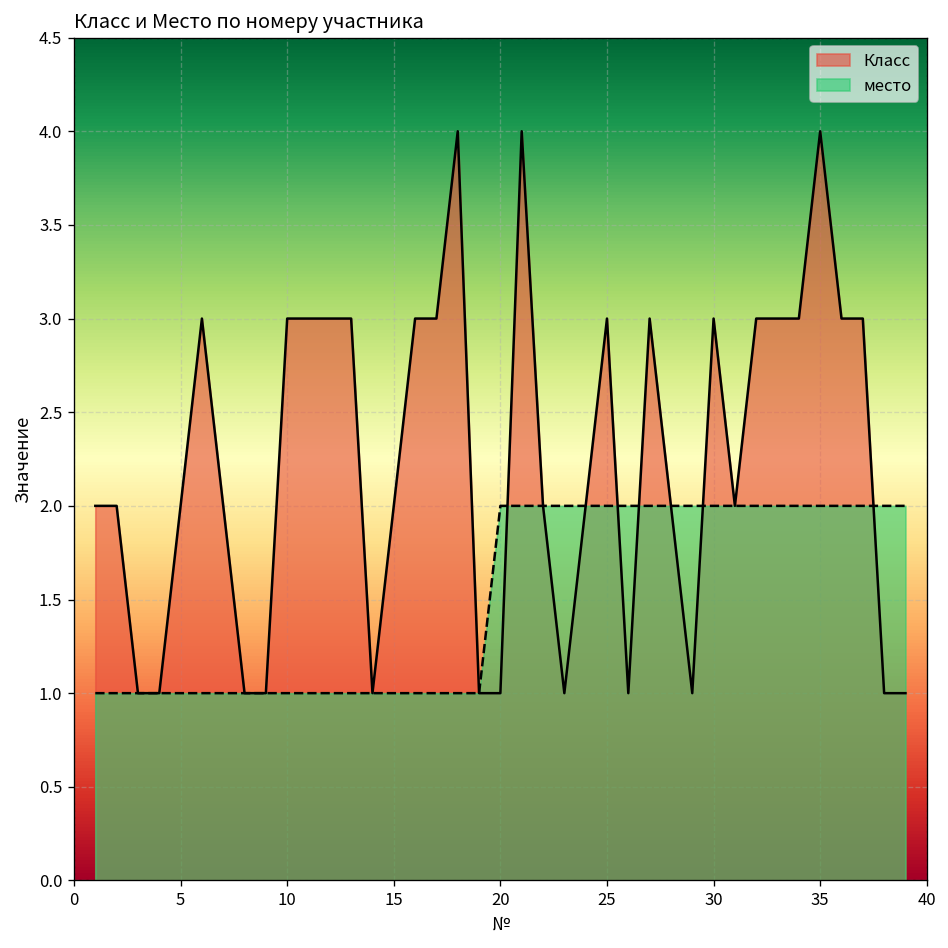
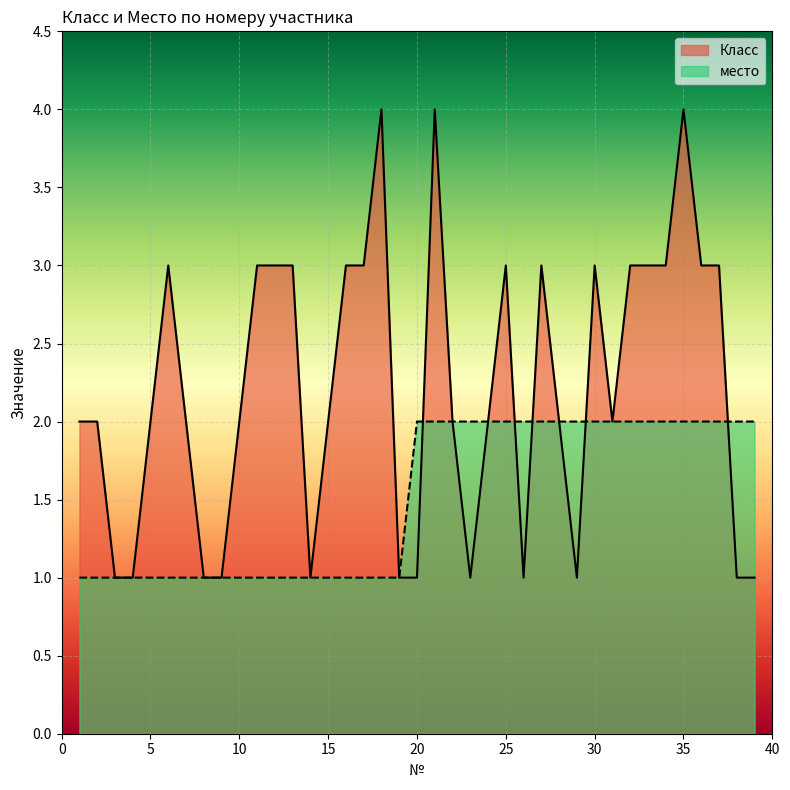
Класс, 10: 3 -> 2
